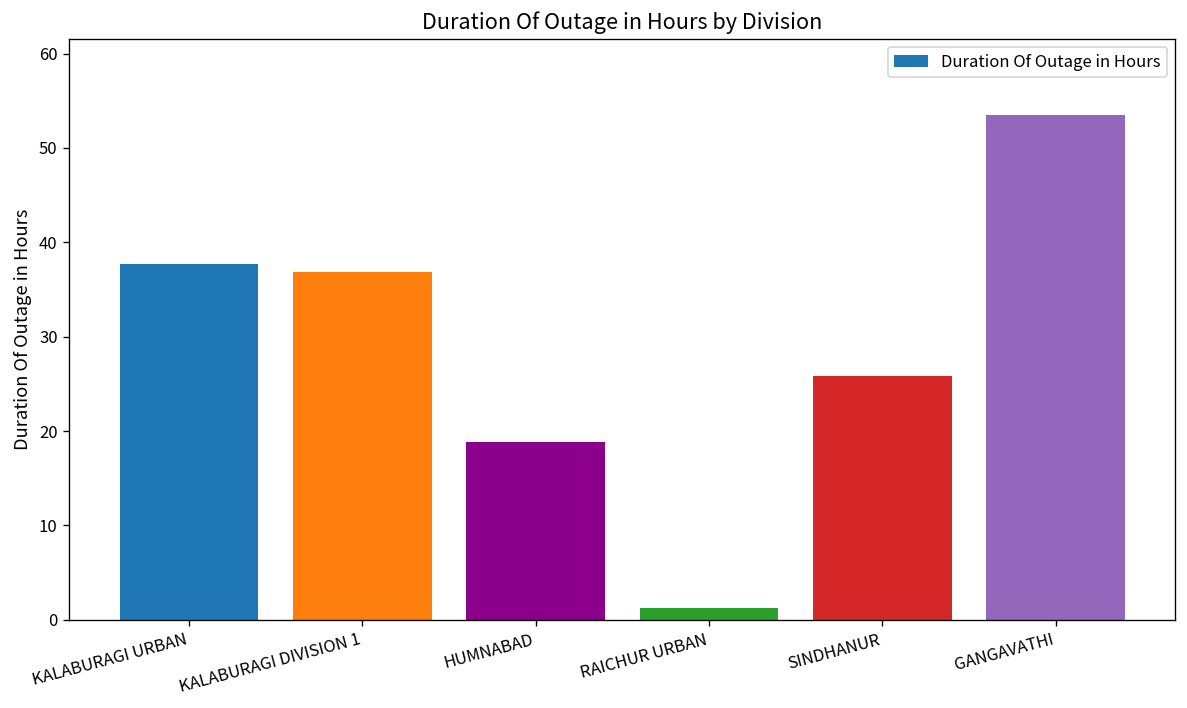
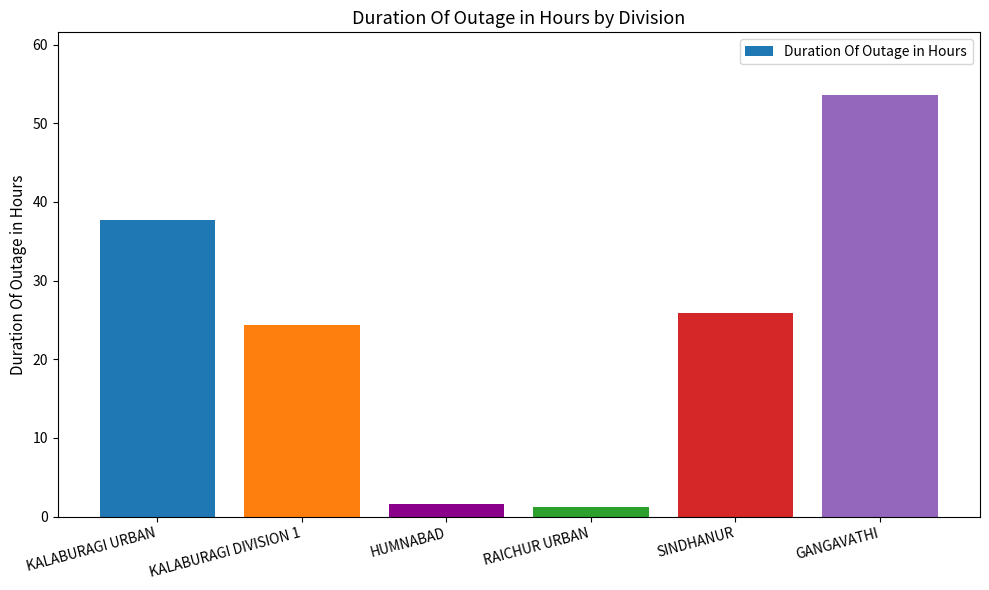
KALABURAGI DIVISION 1: 37 -> 24
HUMNABAD: 19 -> 2
